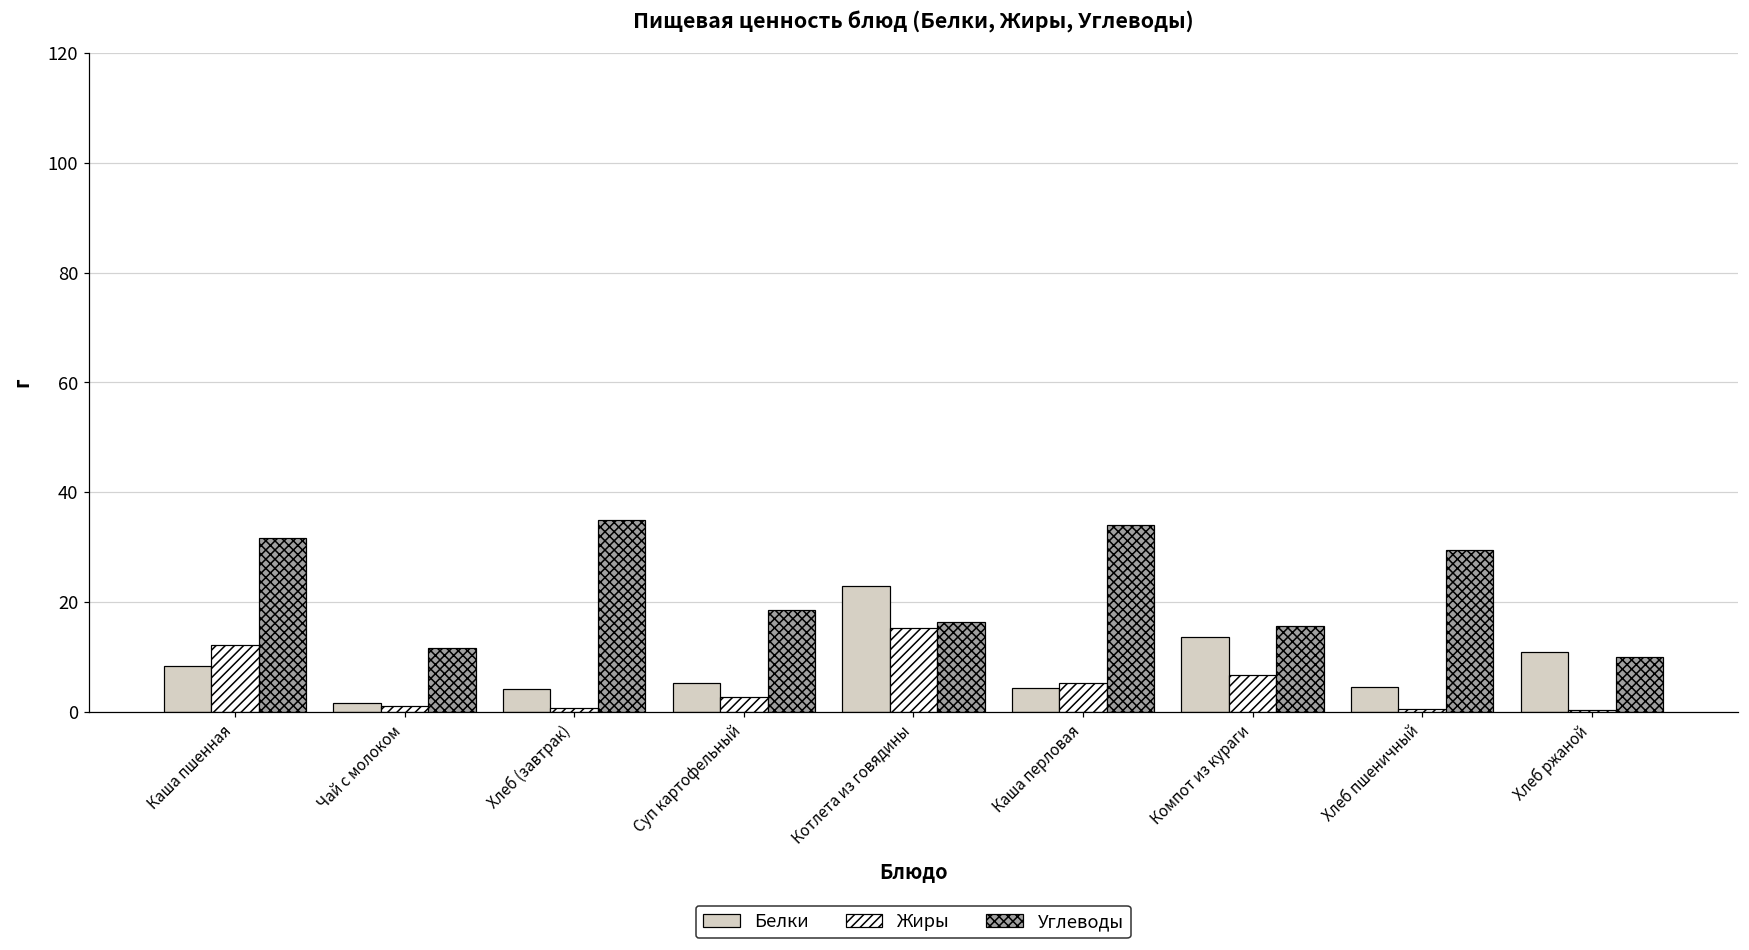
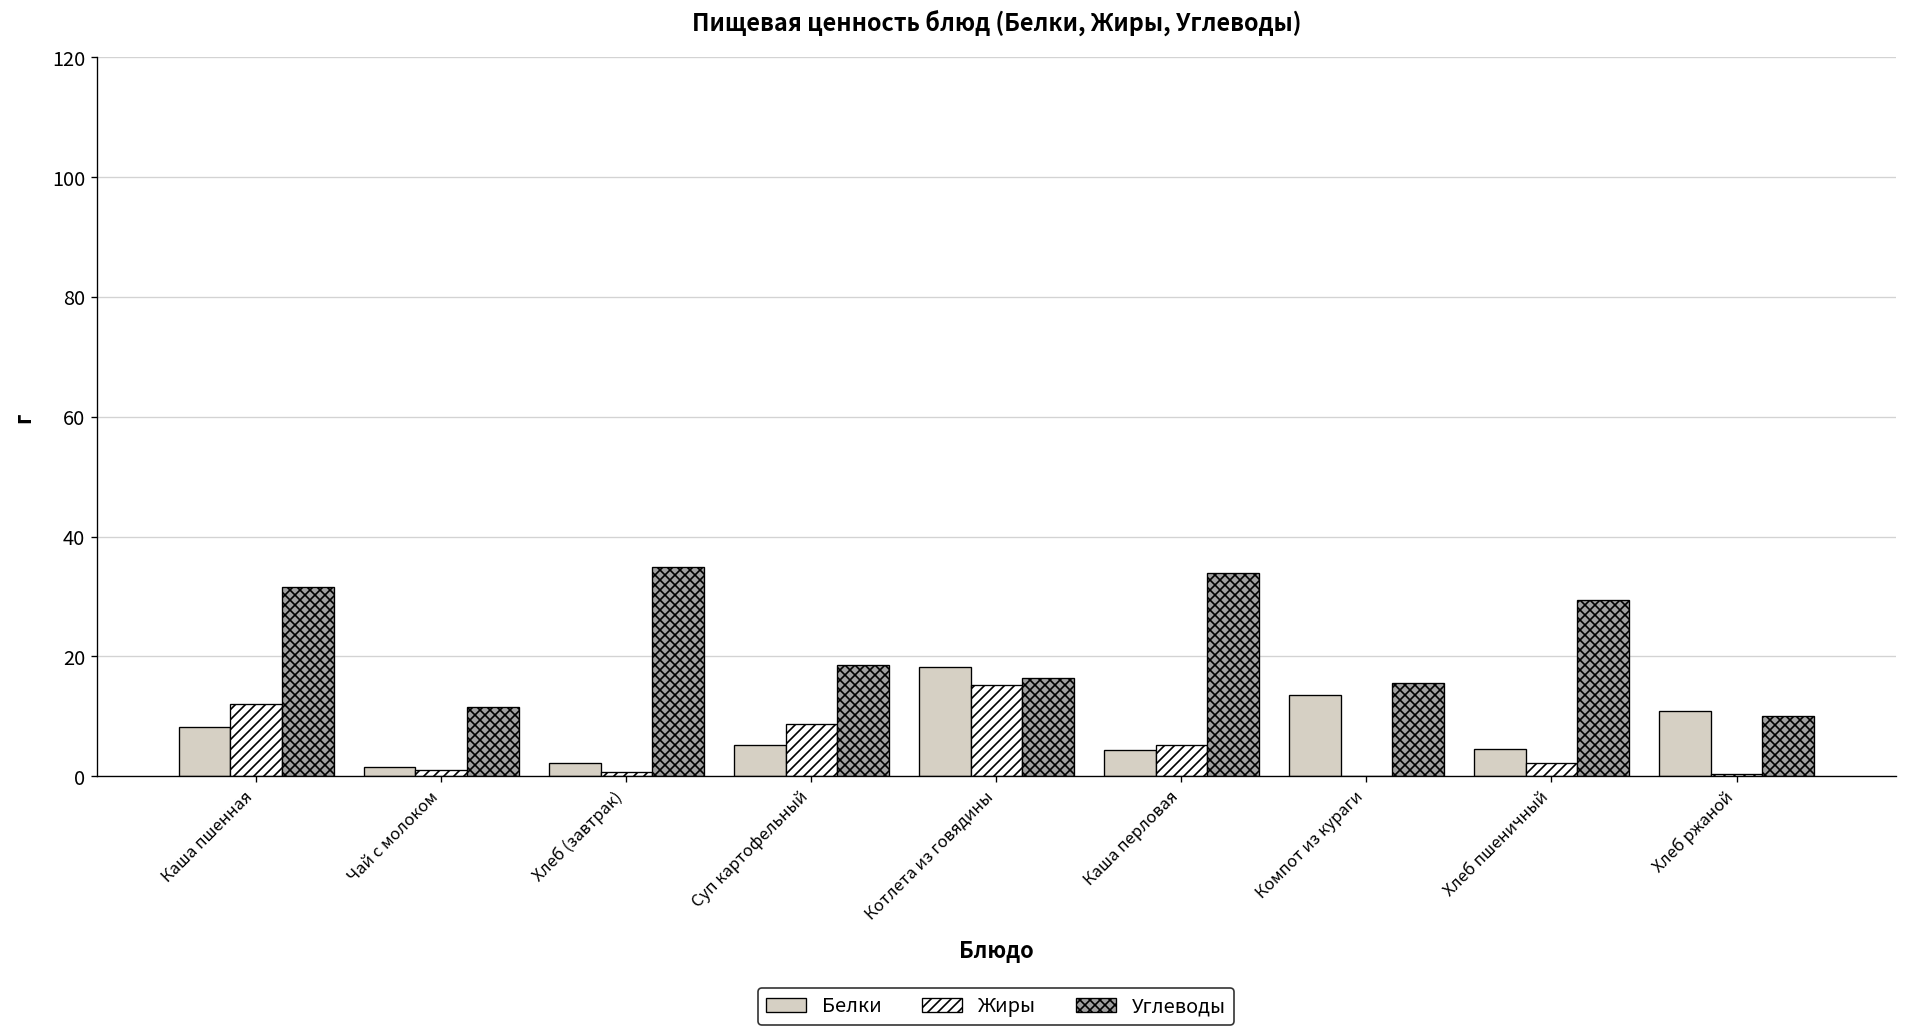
Белки, Хлеб (завтрак): 4 -> 2
Жиры, Суп картофельный: 3 -> 9
Белки, Котлета из говядины: 23 -> 18
Жиры, Компот из кураги: 7 -> 0
Жиры, Хлеб пшеничный: 1 -> 2
